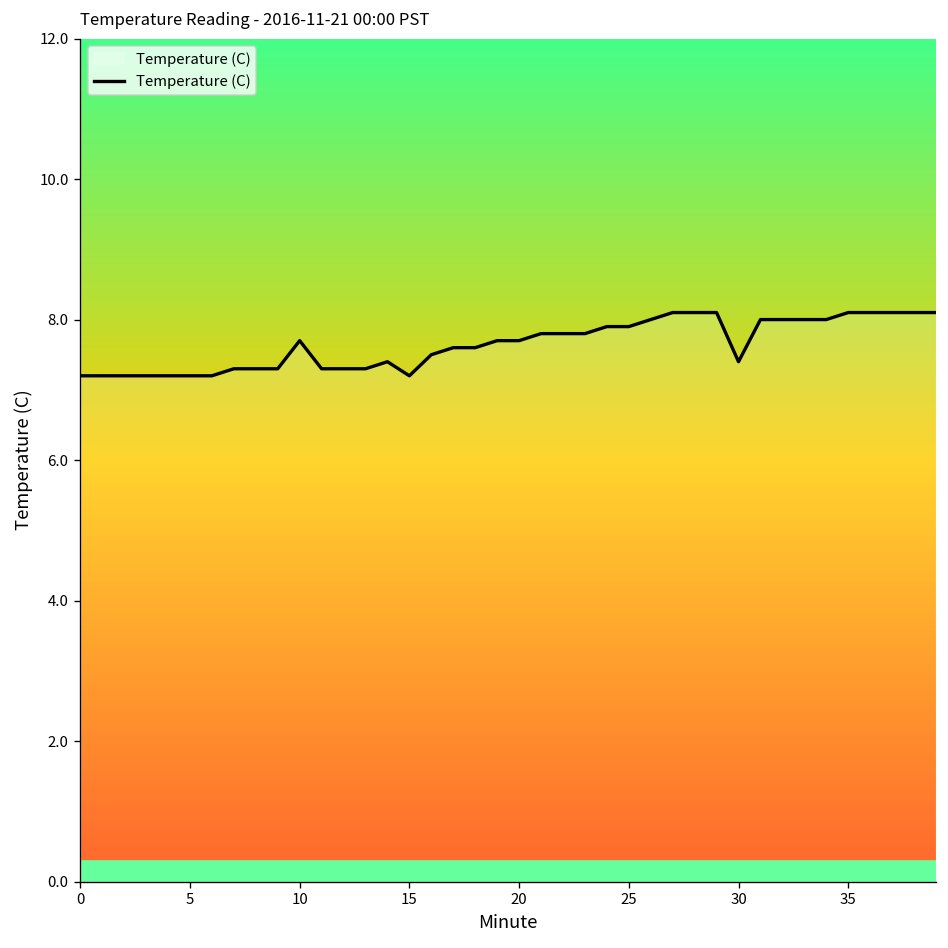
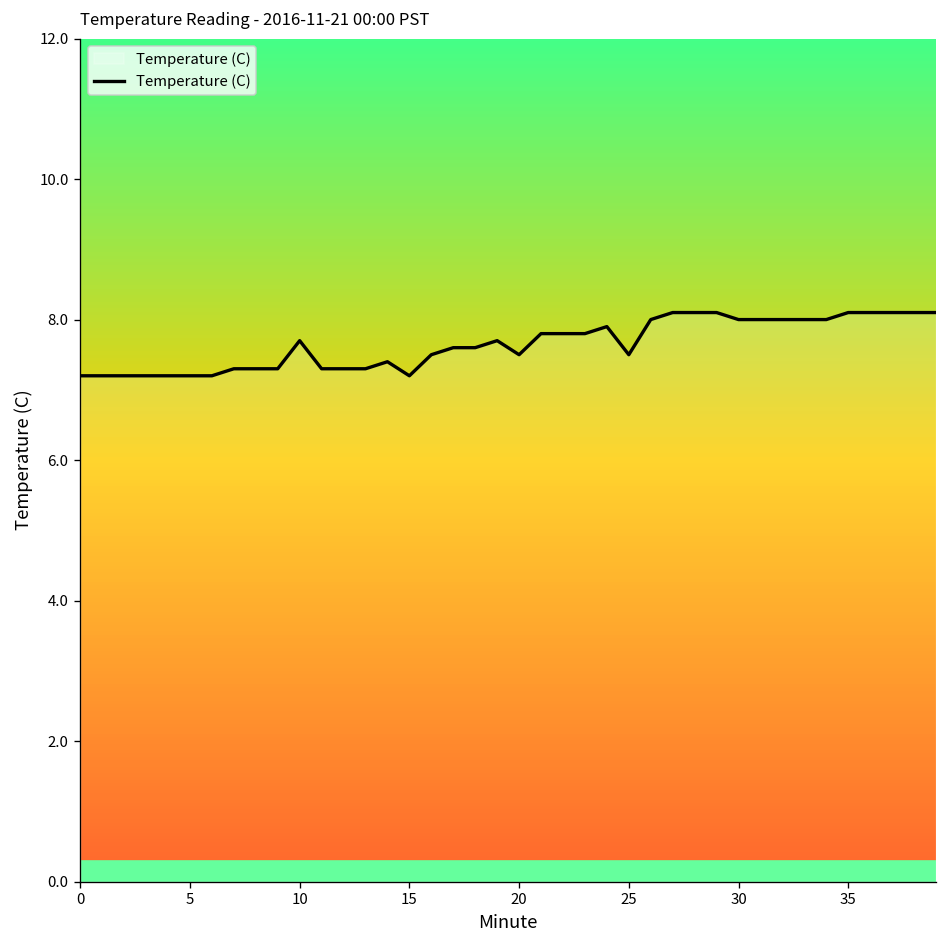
20: 7.7 -> 7.5
25: 7.9 -> 7.5
30: 7.4 -> 8.0
